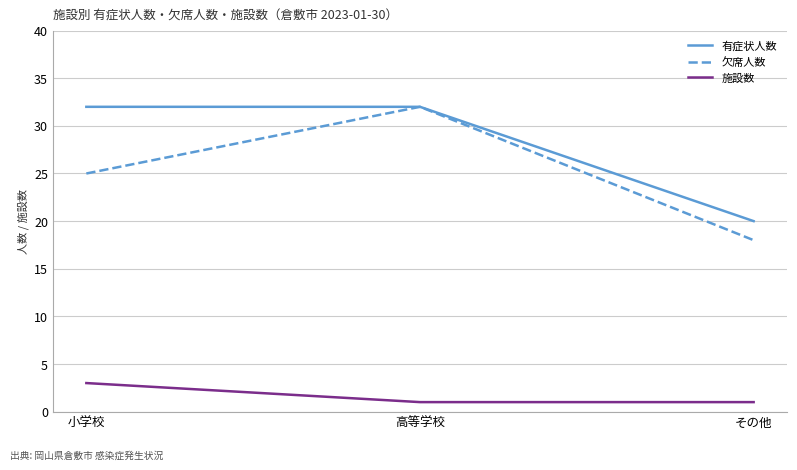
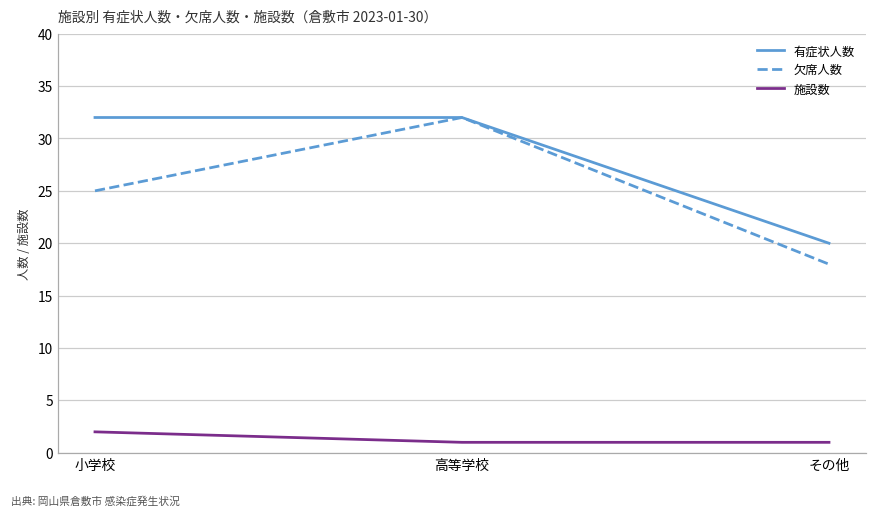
施設数, 小学校: 3 -> 2
